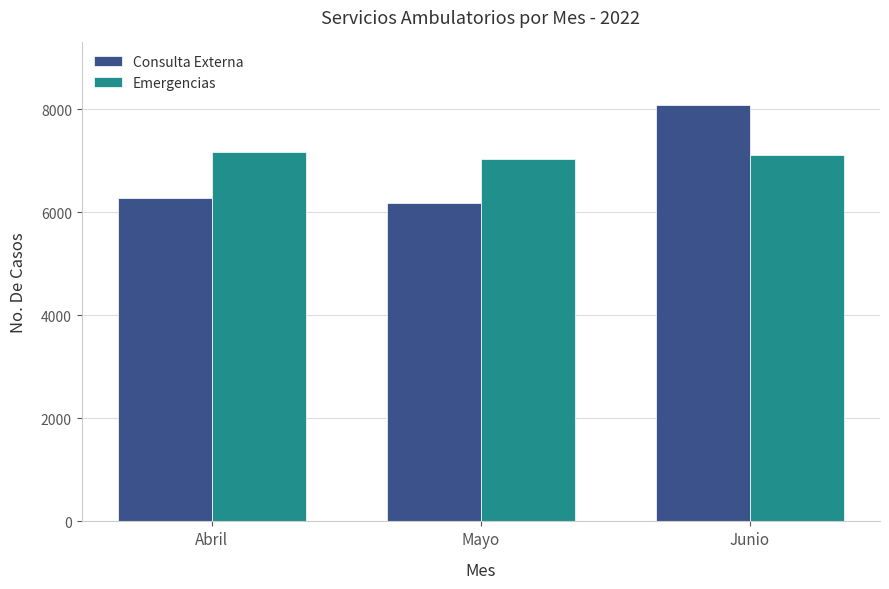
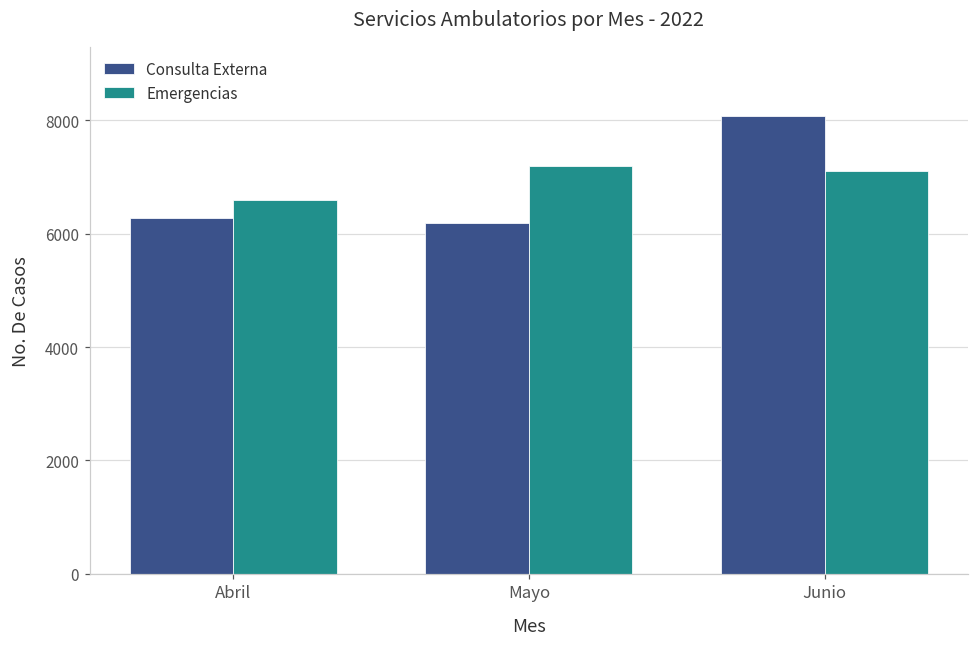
Emergencias, Abril: 7200 -> 6600
Emergencias, Mayo: 7000 -> 7200
